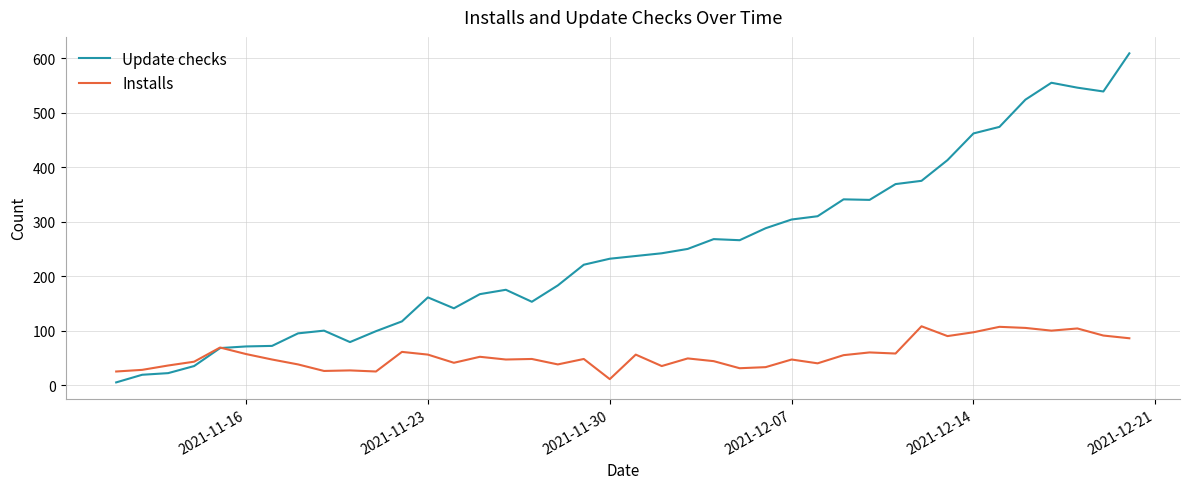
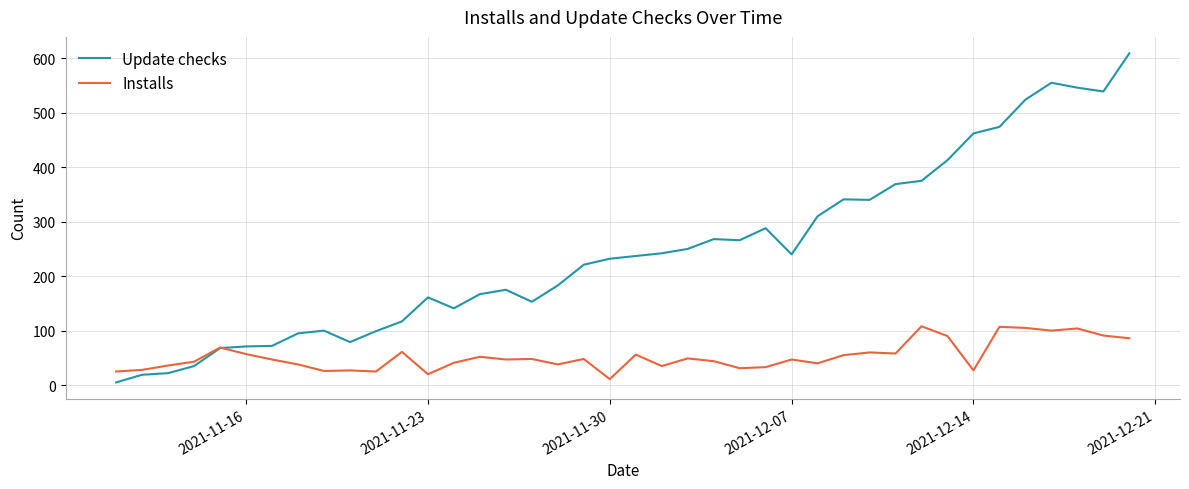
Installs, 2021-11-23: 60 -> 20
Update checks, 2021-12-07: 300 -> 240
Installs, 2021-12-14: 100 -> 30
